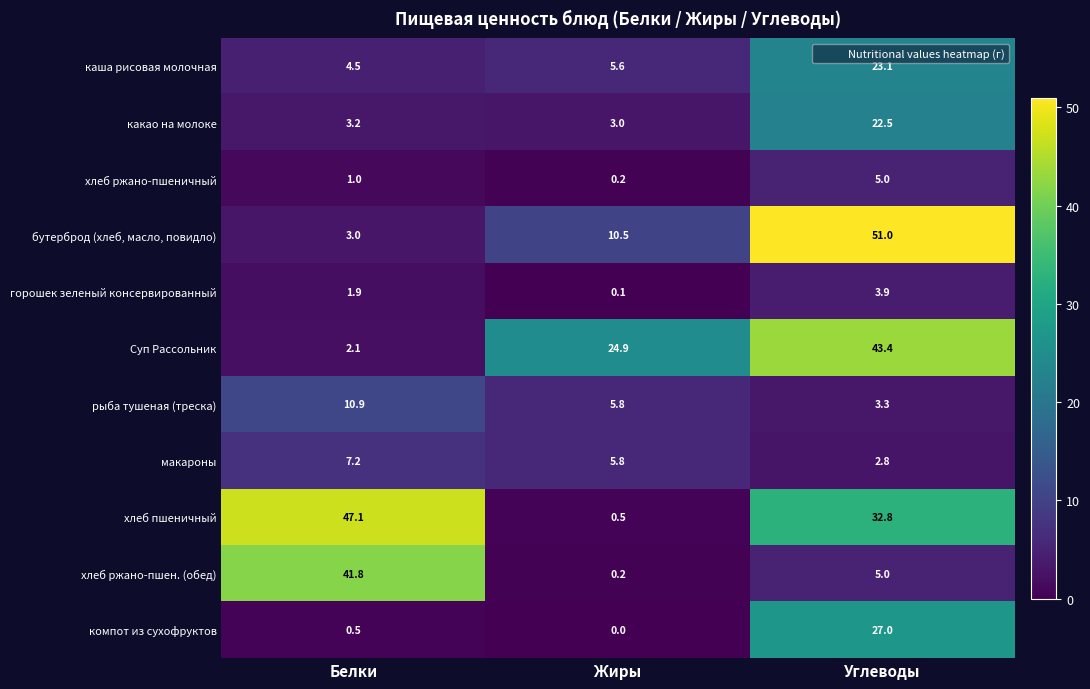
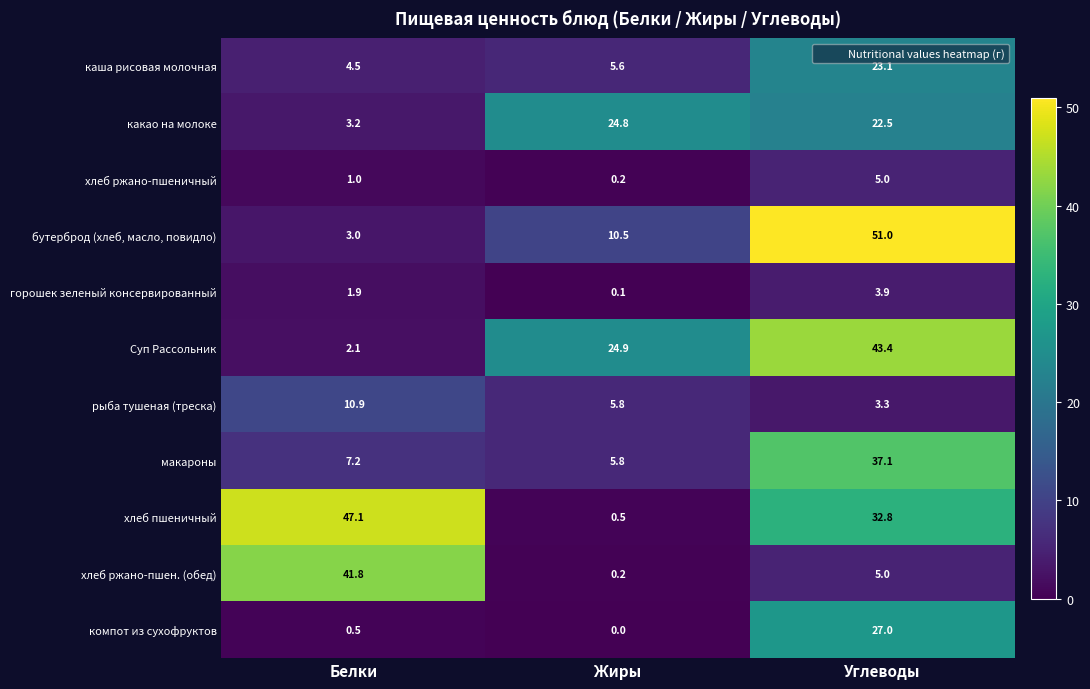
какао на молоке, Жиры: 3.0 -> 24.8
макароны, Углеводы: 2.8 -> 37.1
